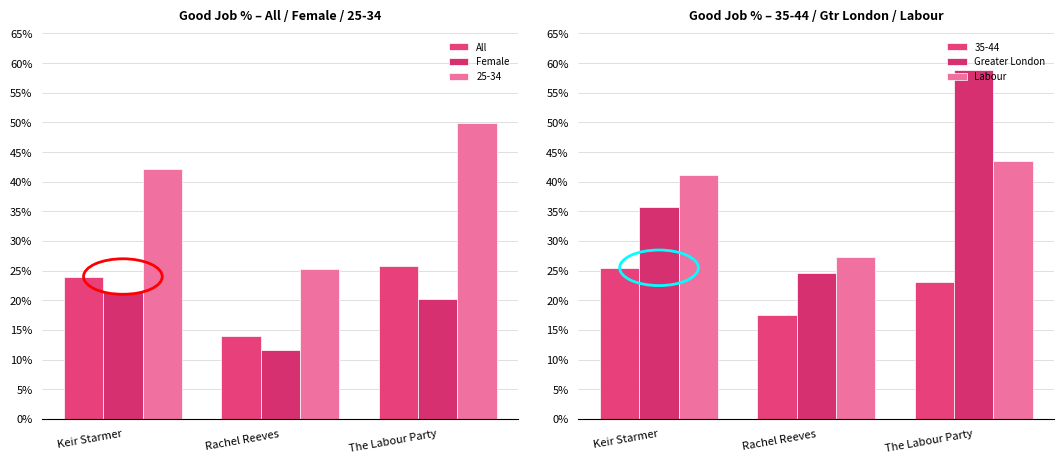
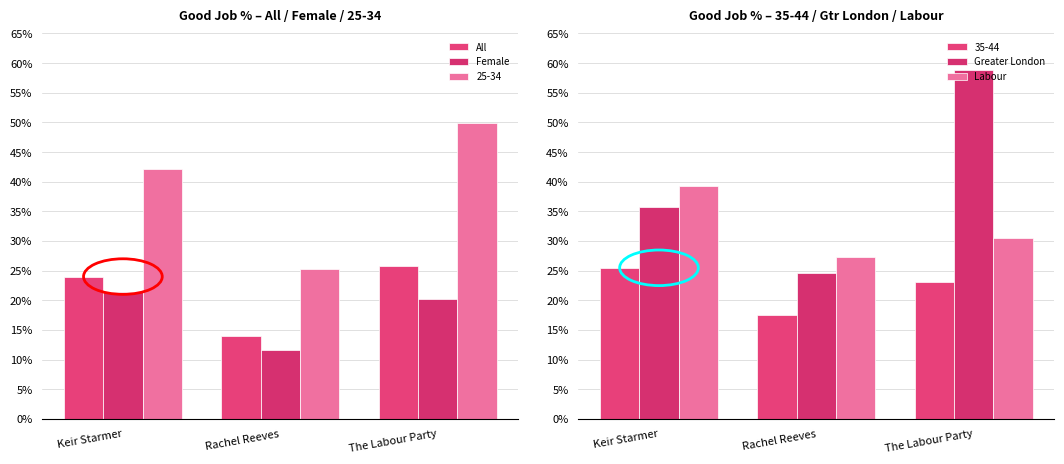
Good Job % – 35-44 / Gtr London / Labour, Labour, Keir Starmer: 41% -> 39%
Good Job % – 35-44 / Gtr London / Labour, Labour, The Labour Party: 44% -> 30%
